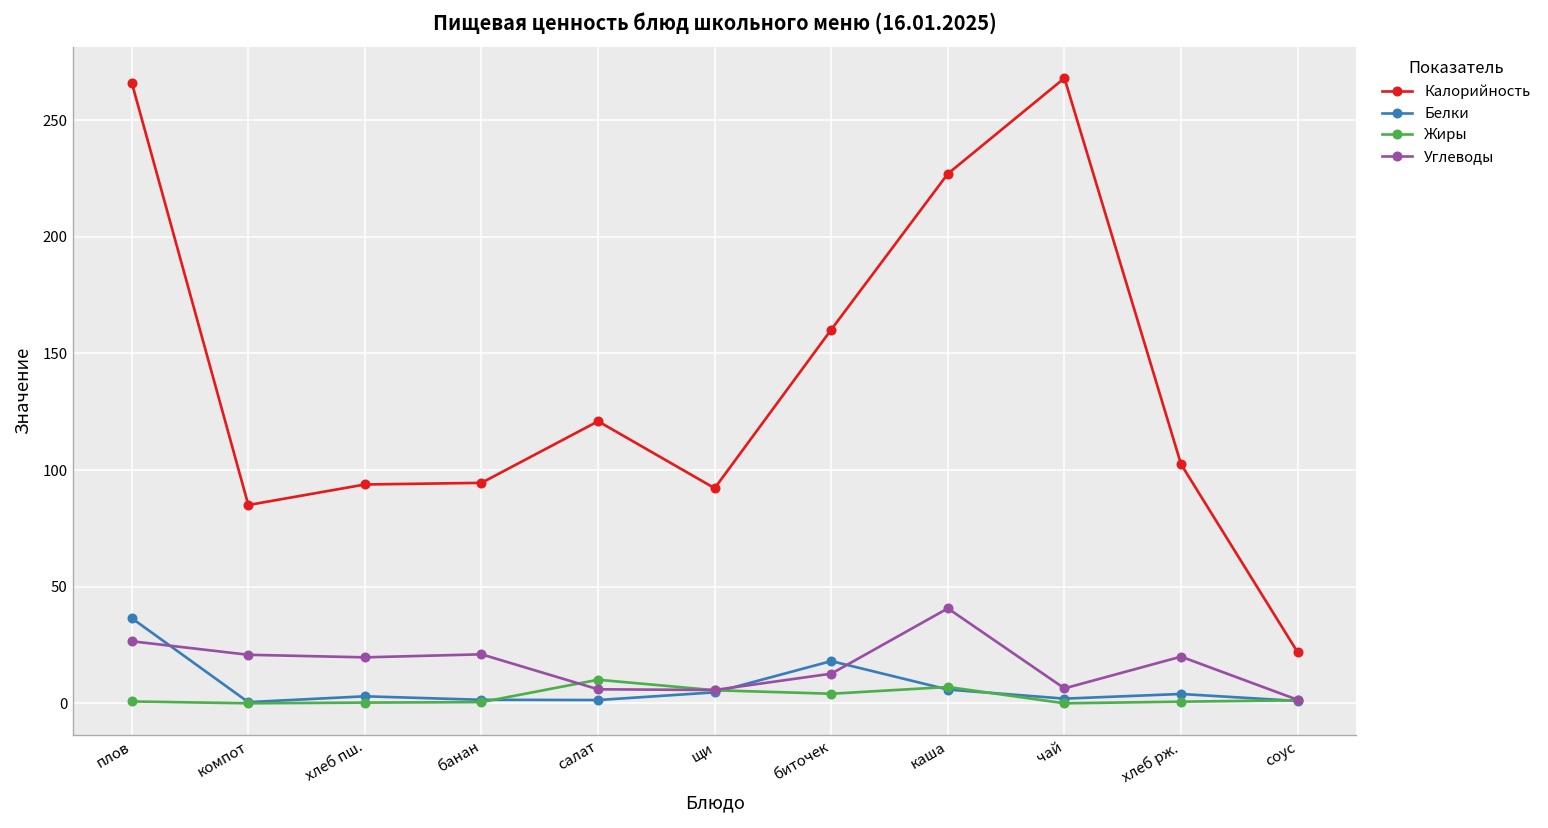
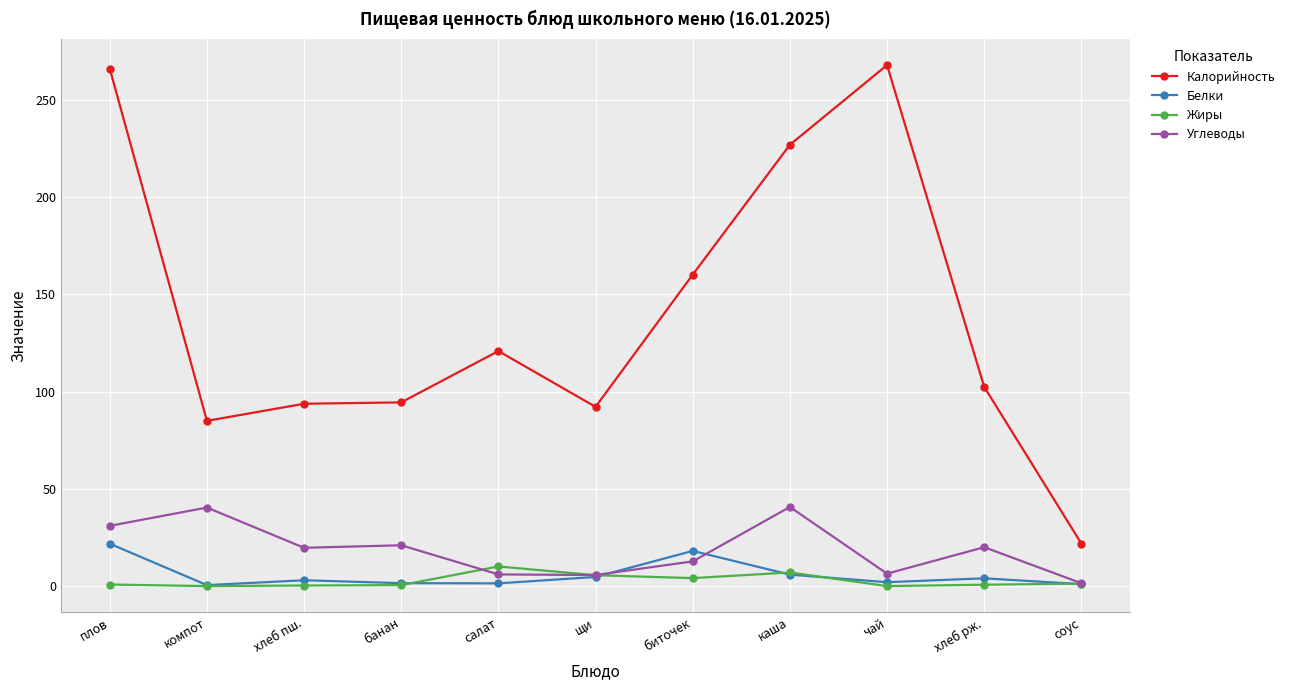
Белки, плов: 37 -> 22
Углеводы, плов: 27 -> 31
Углеводы, компот: 21 -> 40
